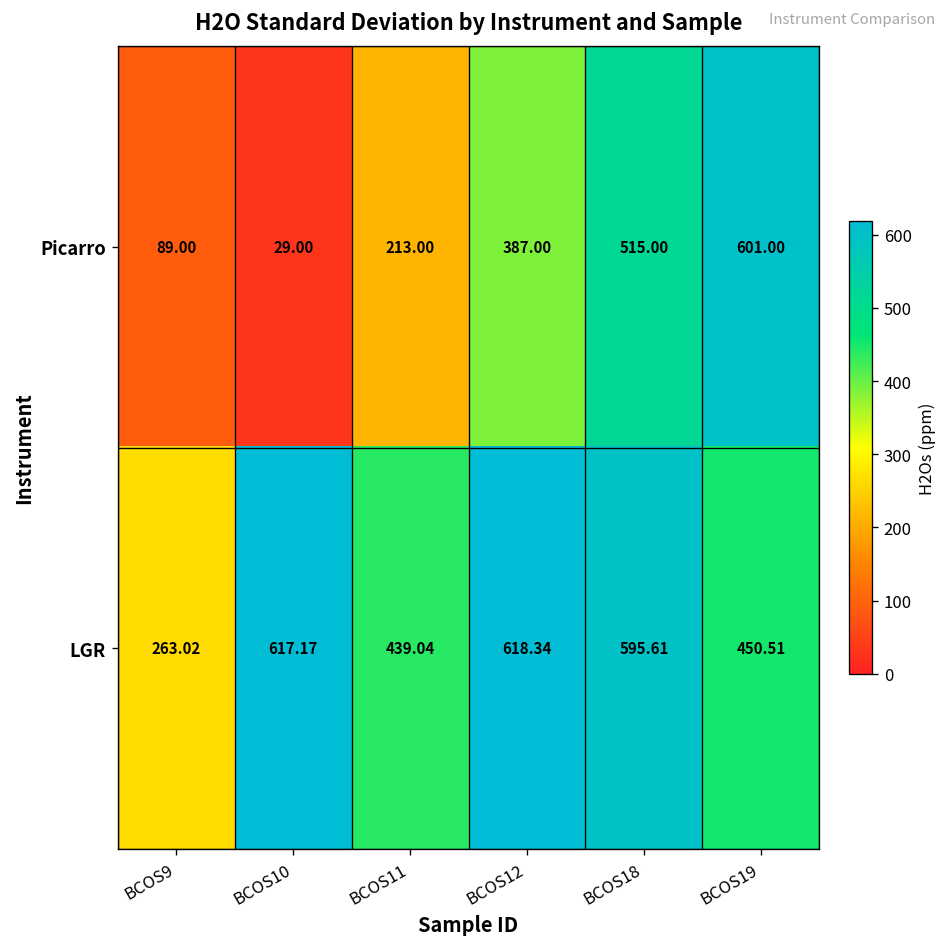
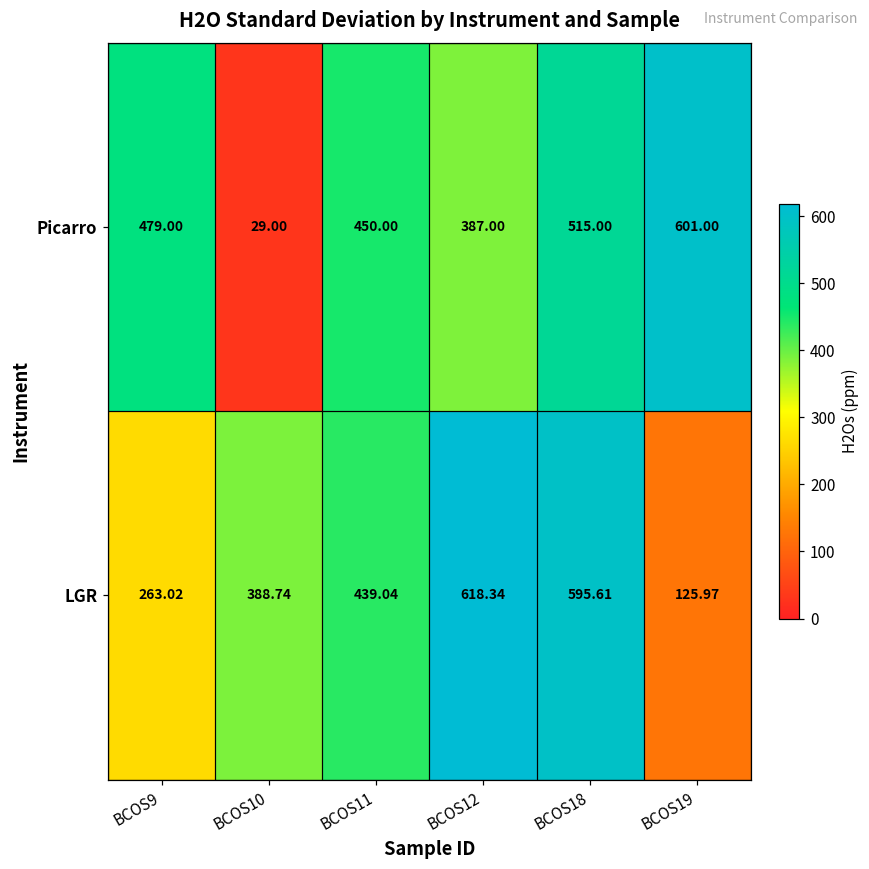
Picarro, BCOS9: 89.00 -> 479.00
Picarro, BCOS11: 213.00 -> 450.00
LGR, BCOS10: 617.17 -> 388.74
LGR, BCOS19: 450.51 -> 125.97
